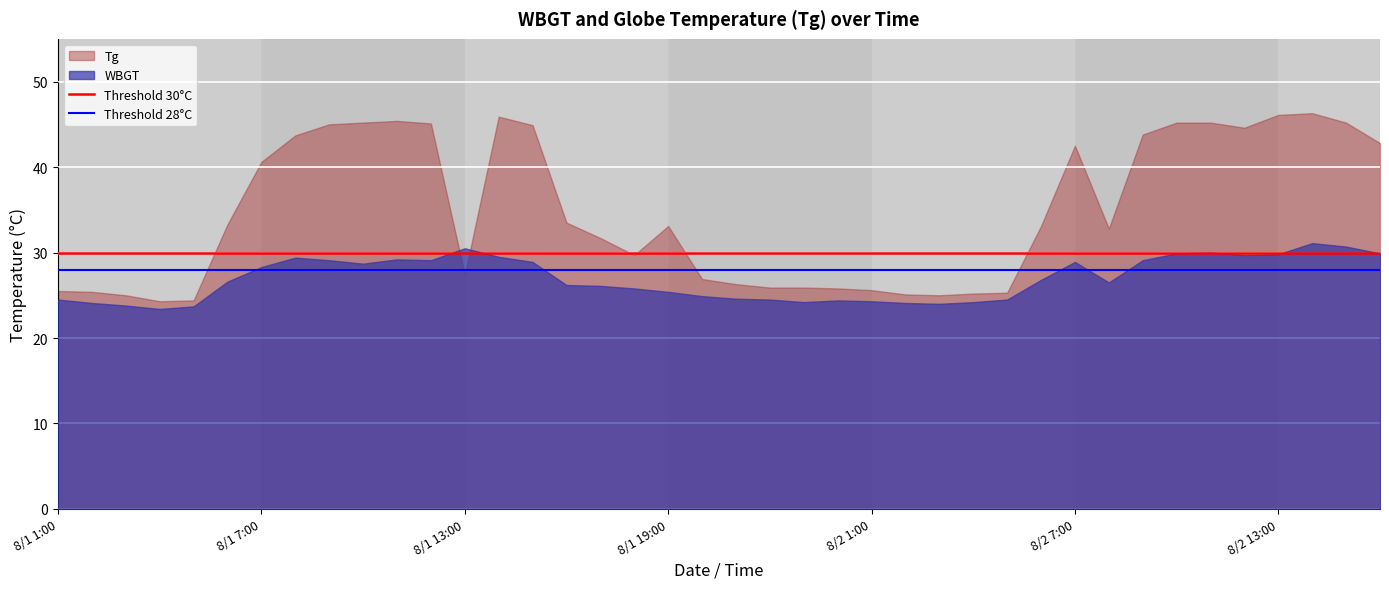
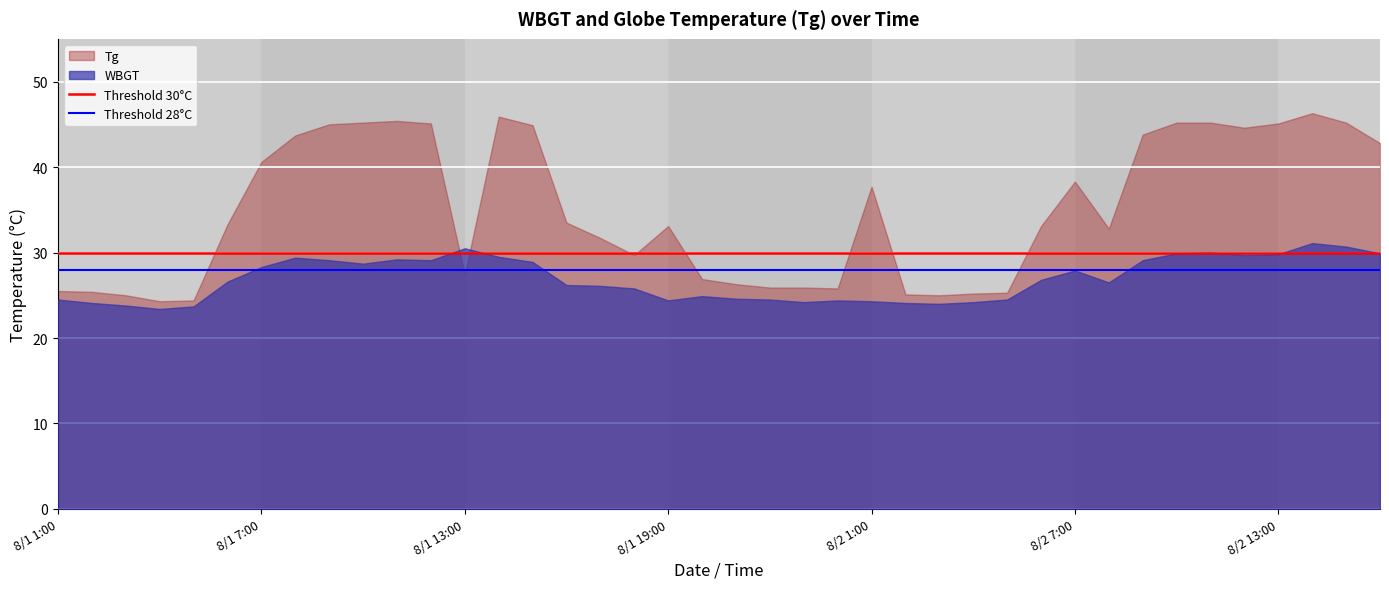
WBGT, 8/1 19:00: 25 -> 24
Tg, 8/2 1:00: 26 -> 38
Tg, 8/2 7:00: 43 -> 38
WBGT, 8/2 7:00: 29 -> 28
Tg, 8/2 13:00: 46 -> 45
